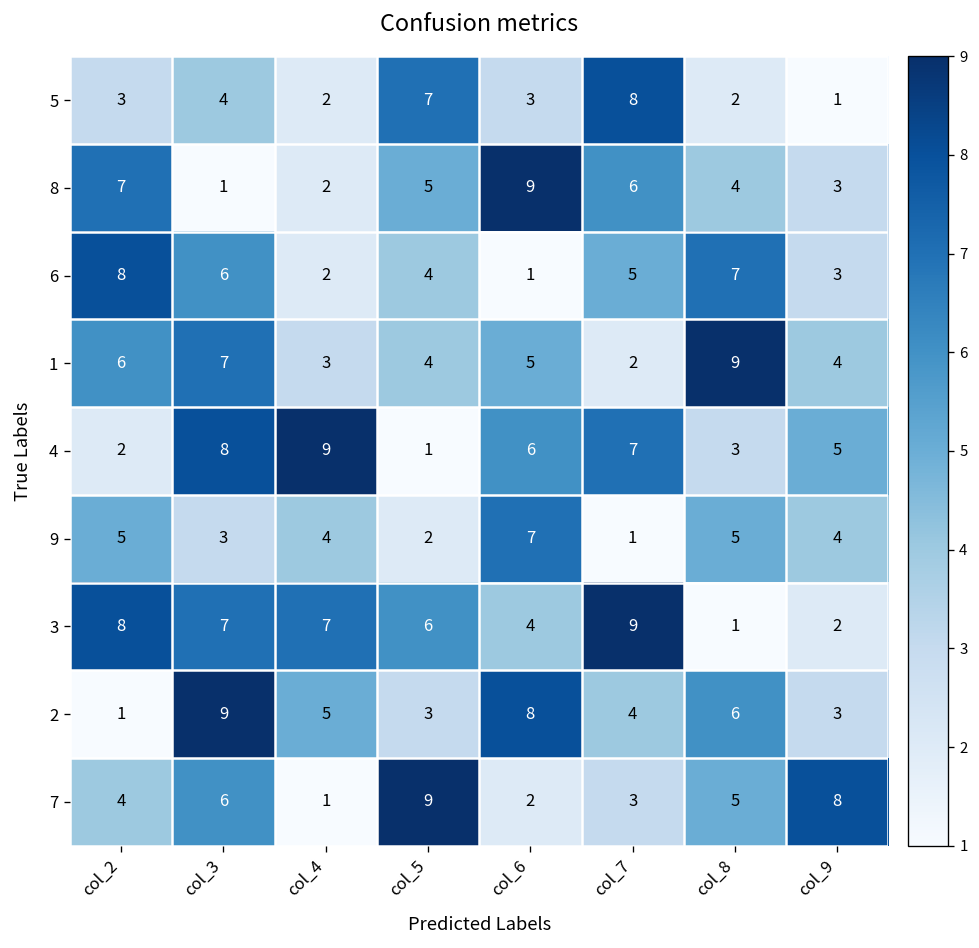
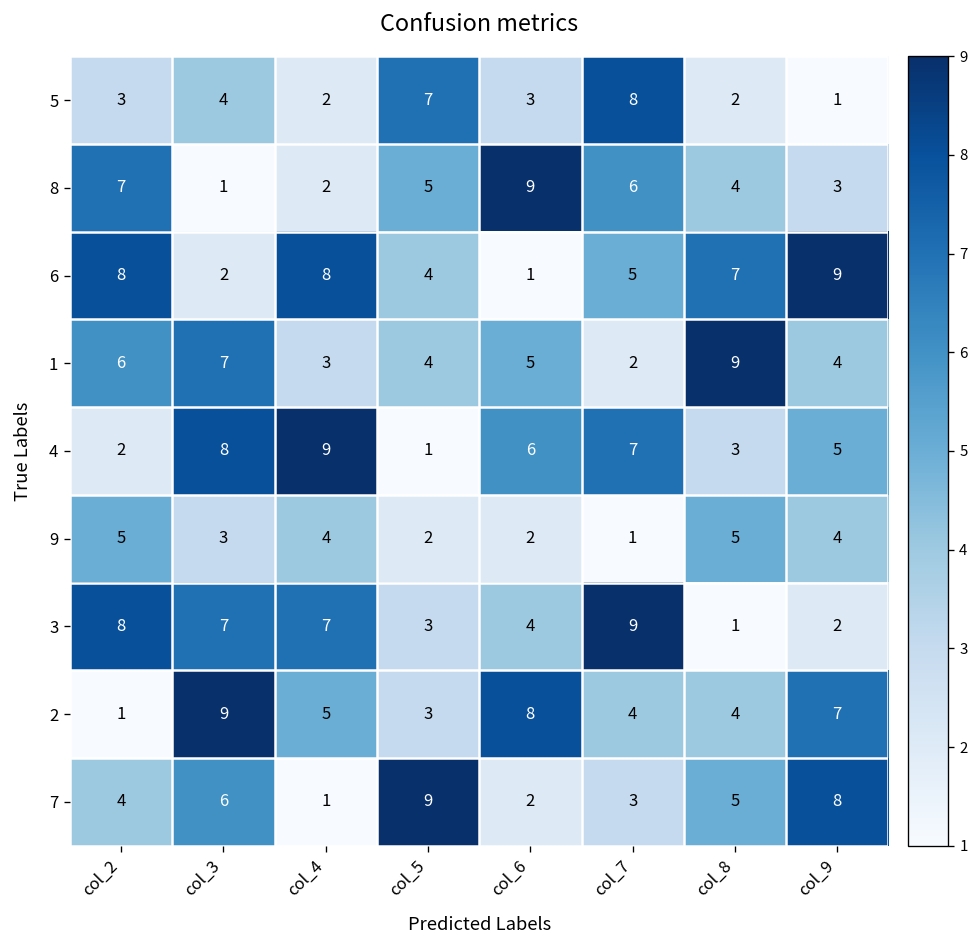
6, col_3: 6 -> 2
6, col_4: 2 -> 8
6, col_9: 3 -> 9
9, col_6: 7 -> 2
3, col_5: 6 -> 3
2, col_8: 6 -> 4
2, col_9: 3 -> 7
